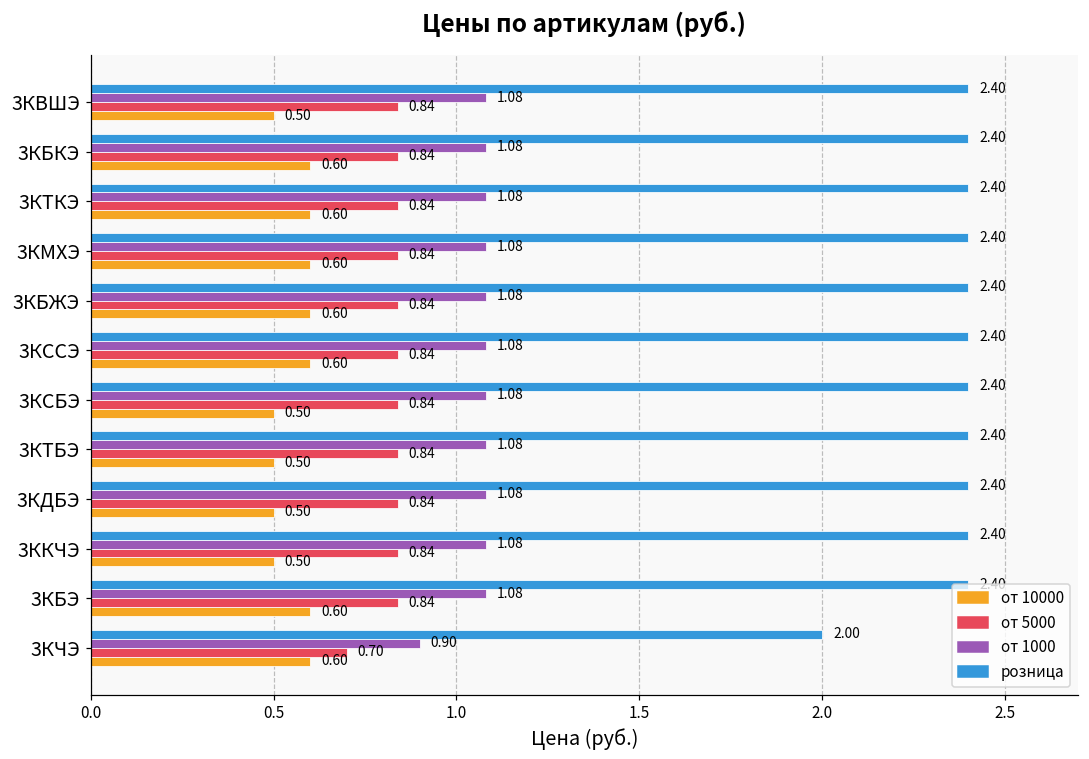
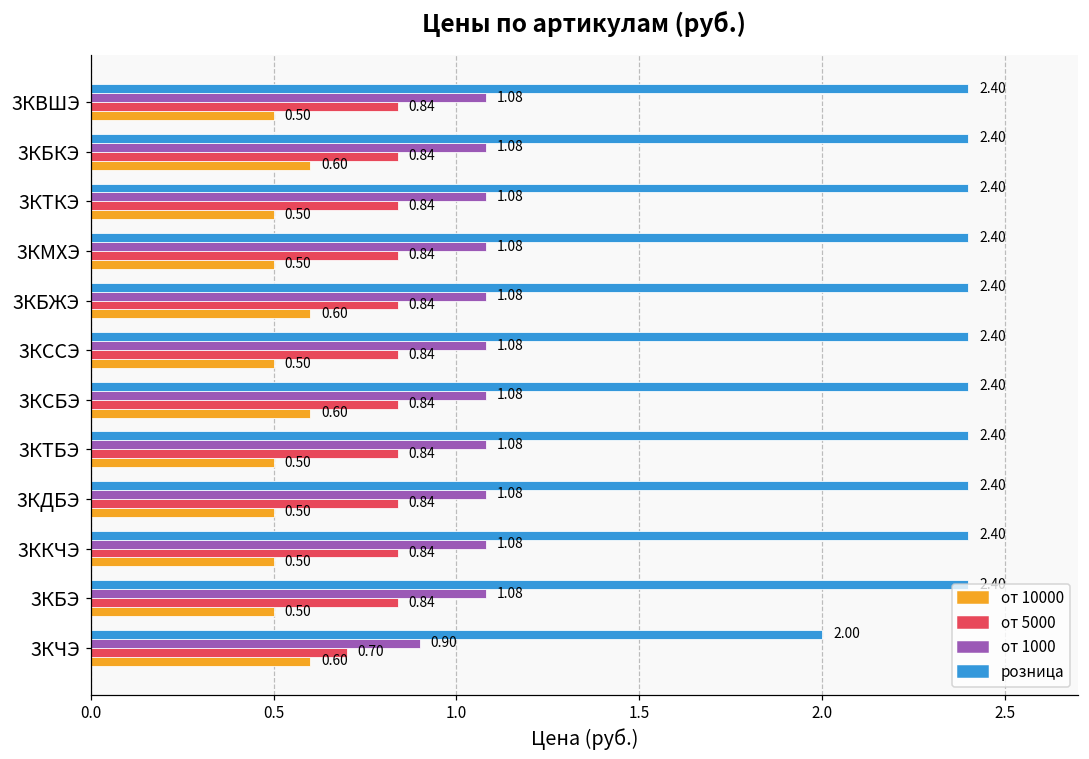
от 10000, 3КТКЭ: 0.60 -> 0.50
от 10000, 3КМХЭ: 0.60 -> 0.50
от 10000, 3КССЭ: 0.60 -> 0.50
от 10000, 3КСБЭ: 0.50 -> 0.60
от 10000, 3КБЭ: 0.60 -> 0.50
